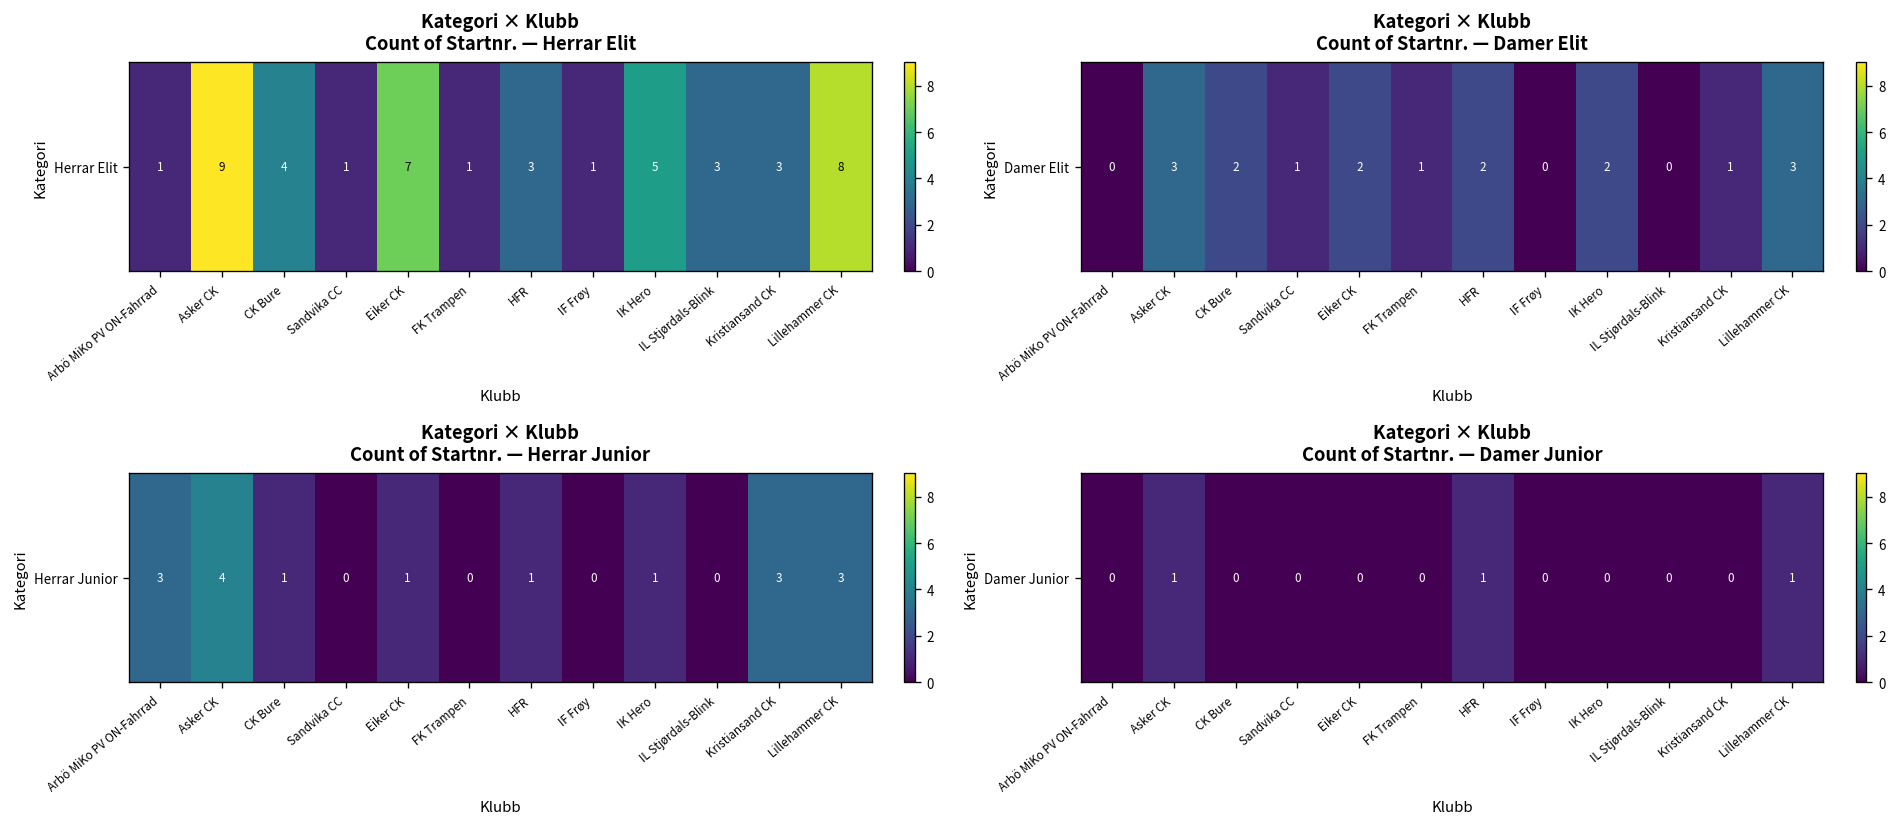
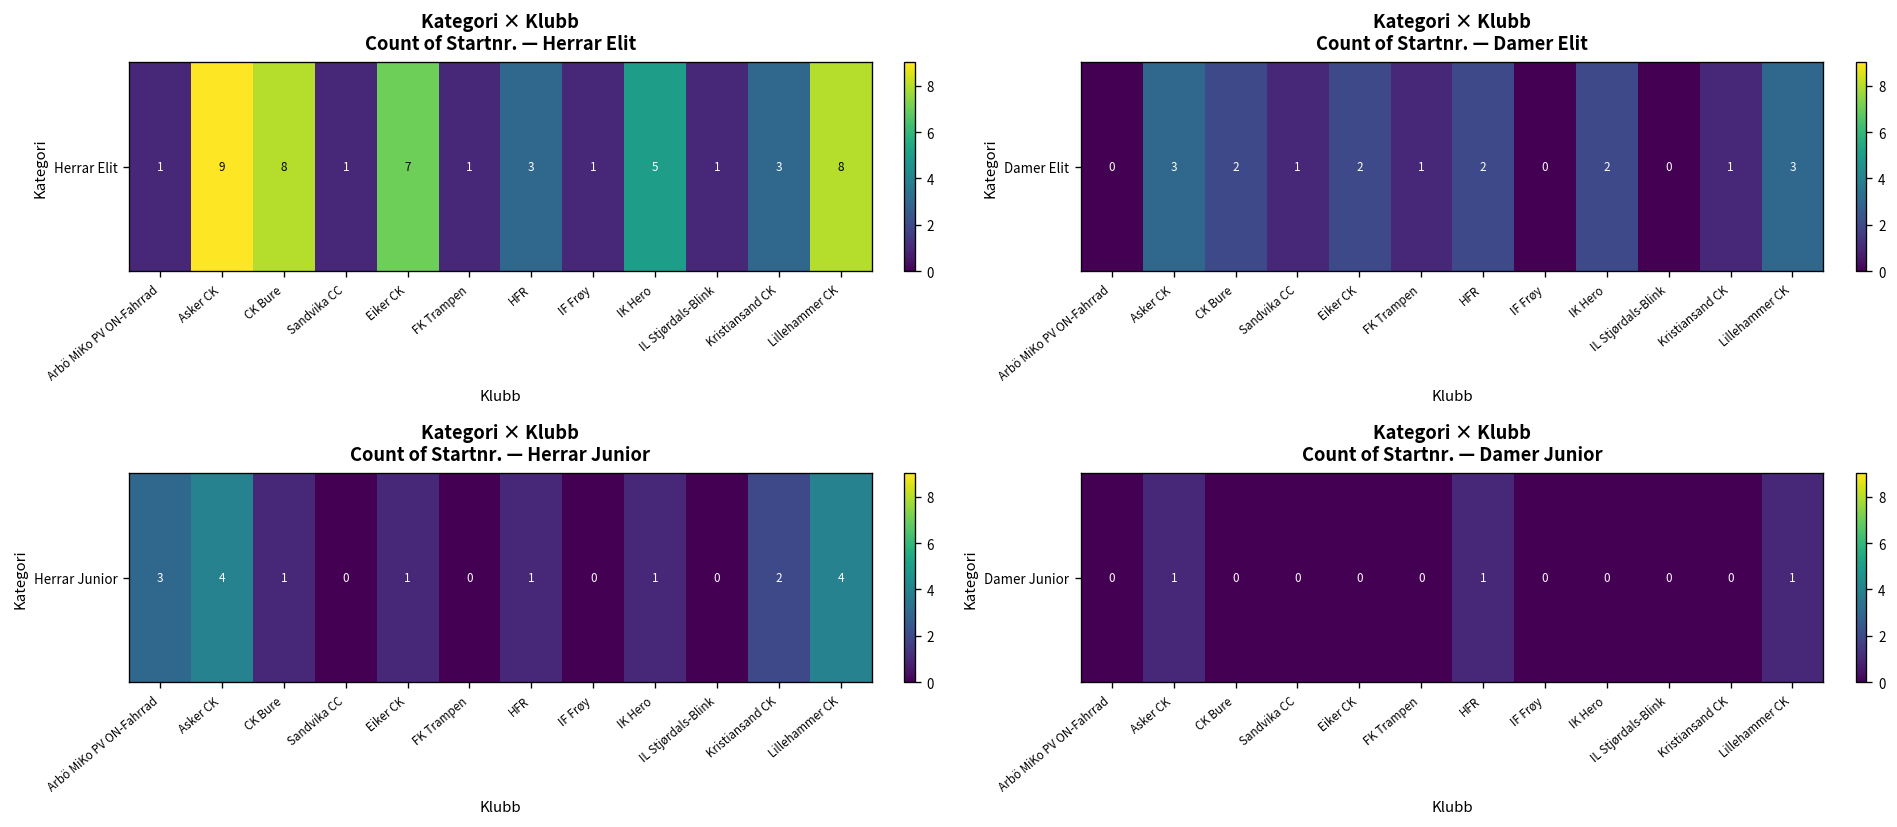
Kategori × Klubb Count of Startnr. — Herrar Elit, Herrar Elit, CK Bure: 4 -> 8
Kategori × Klubb Count of Startnr. — Herrar Elit, Herrar Elit, IL Stjørdals-Blink: 3 -> 1
Kategori × Klubb Count of Startnr. — Herrar Junior, Herrar Junior, Kristiansand CK: 3 -> 2
Kategori × Klubb Count of Startnr. — Herrar Junior, Herrar Junior, Lillehammer CK: 3 -> 4
